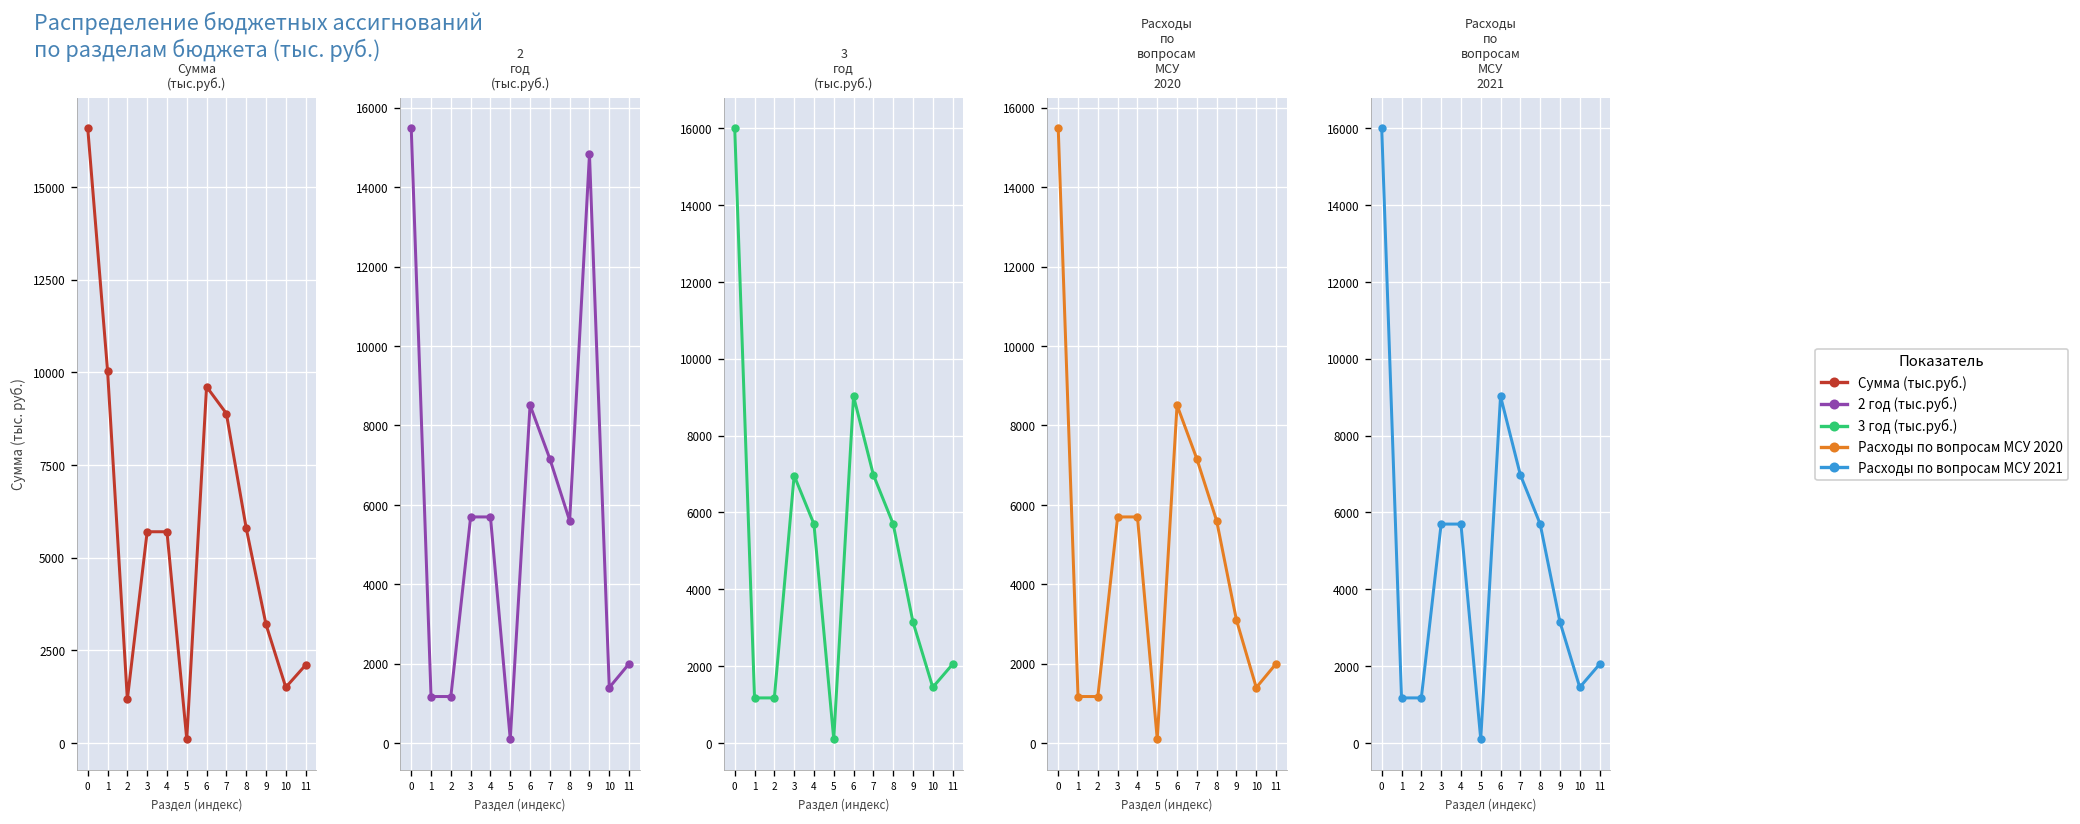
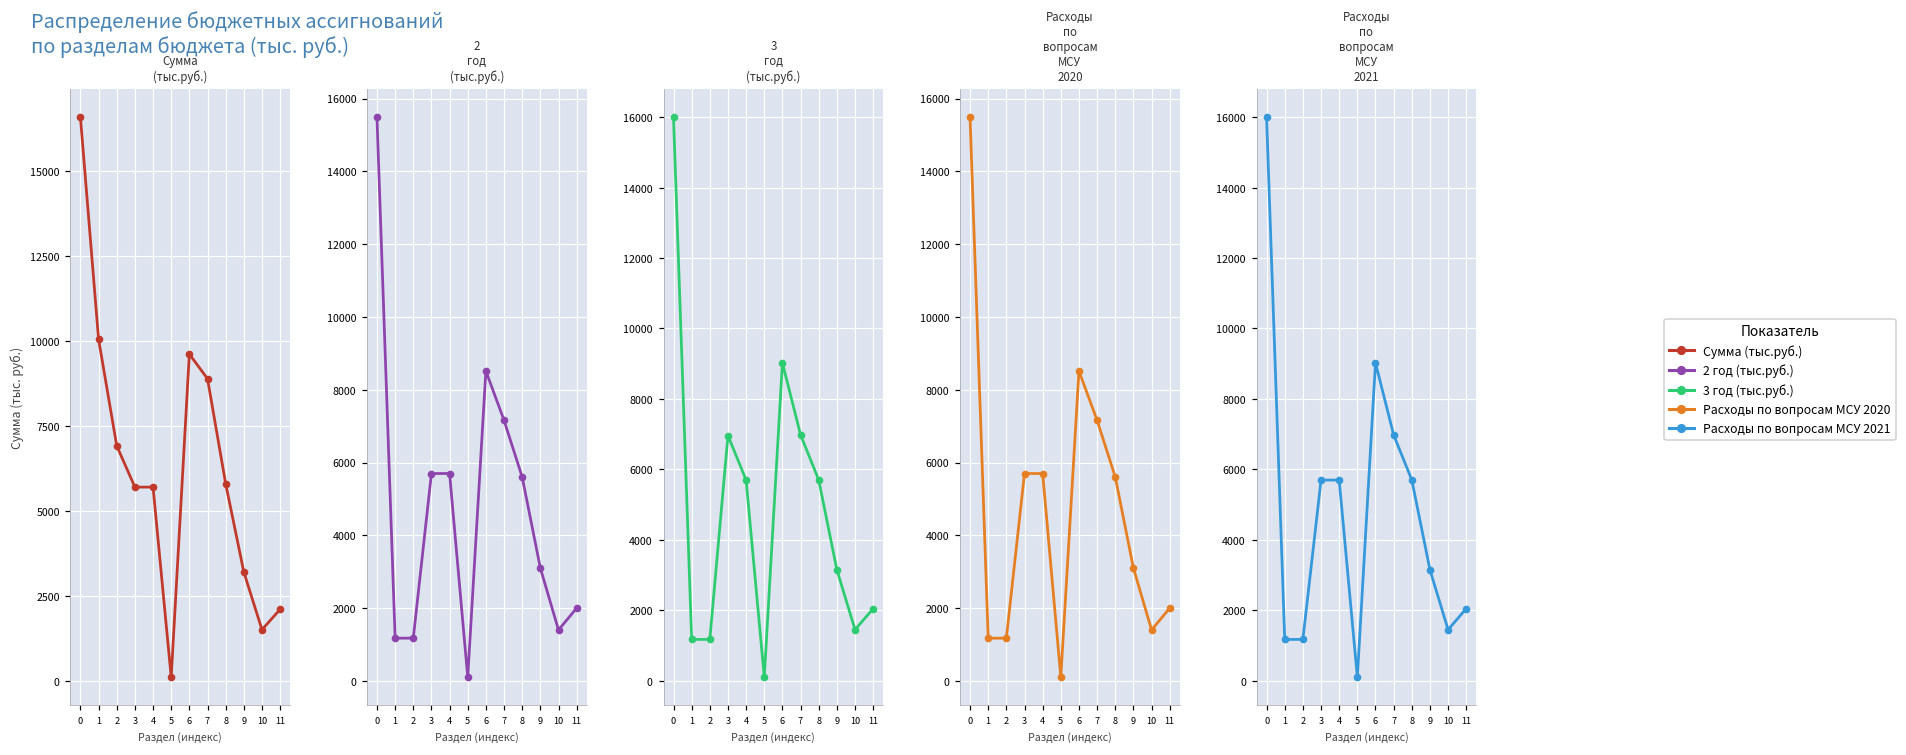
Сумма (тыс.руб.), 2: 1200 -> 6900
2 год (тыс.руб.), 9: 14800 -> 3100
